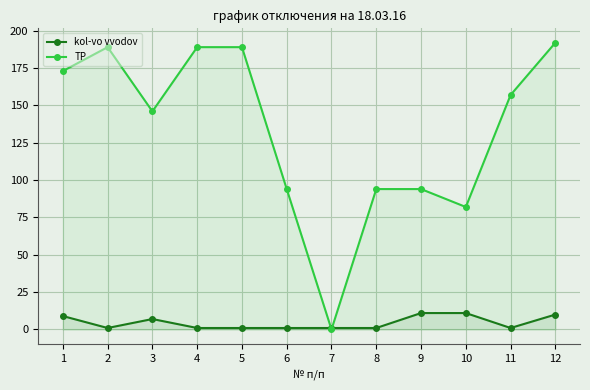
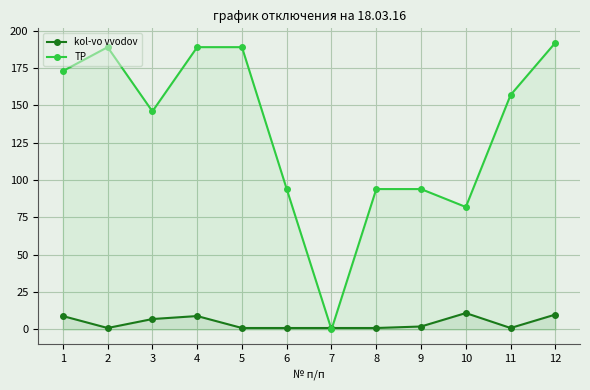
kol-vo vvodov, 4: 1 -> 9
kol-vo vvodov, 9: 11 -> 2
